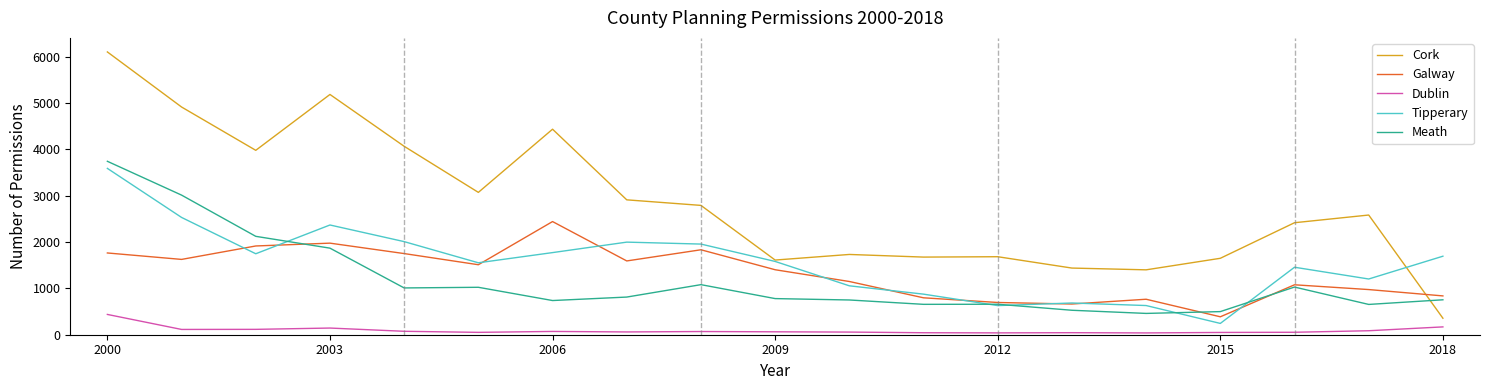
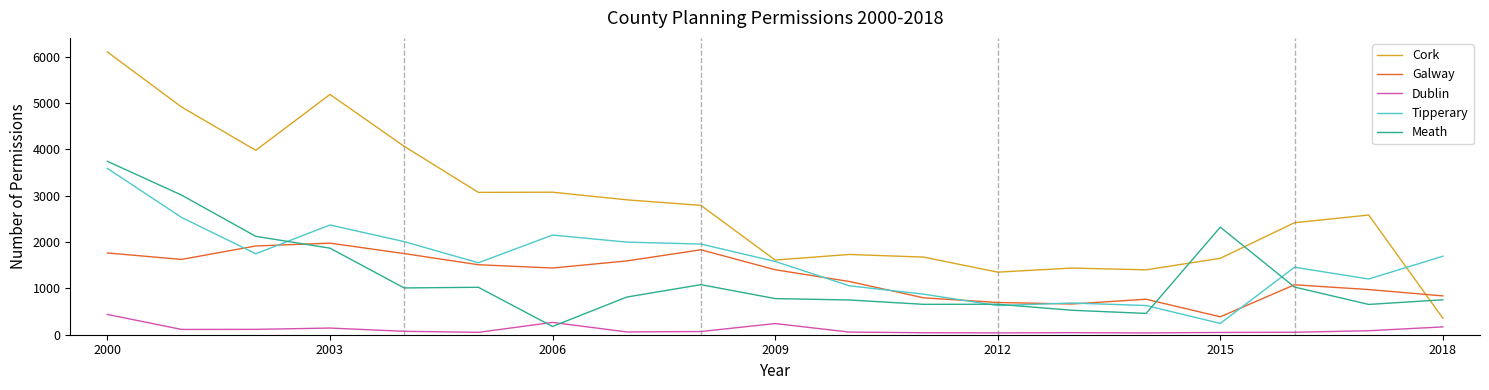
Cork, 2006: 4400 -> 3100
Galway, 2006: 2400 -> 1400
Dublin, 2006: 100 -> 300
Tipperary, 2006: 1800 -> 2200
Meath, 2006: 700 -> 200
Dublin, 2009: 100 -> 200
Cork, 2012: 1700 -> 1400
Meath, 2015: 500 -> 2300
